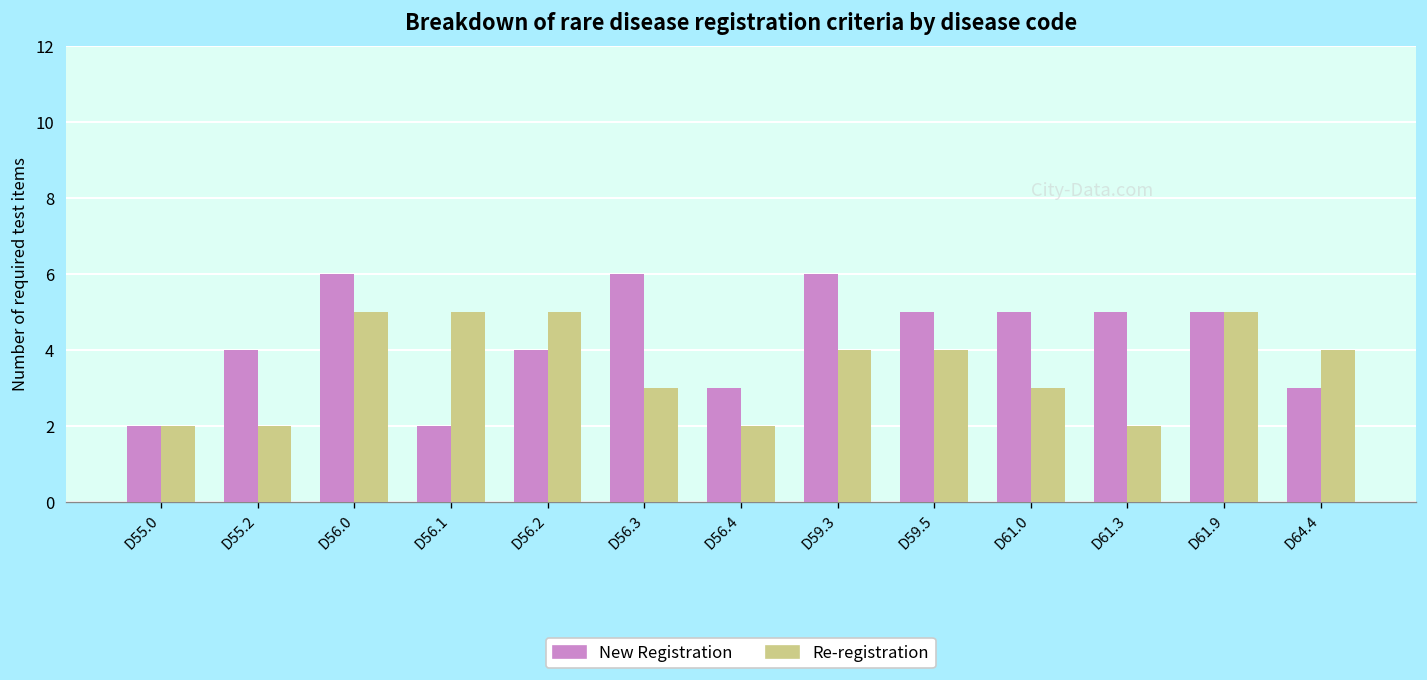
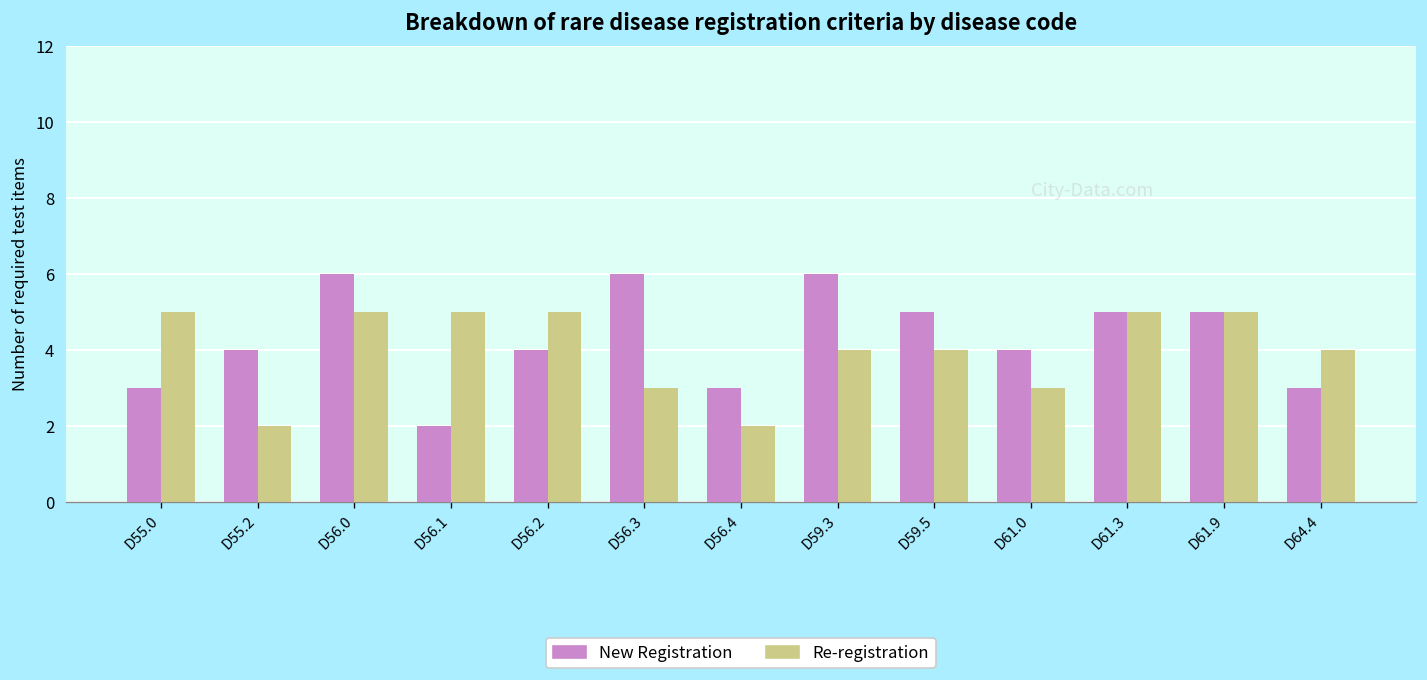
New Registration, D55.0: 2 -> 3
Re-registration, D55.0: 2 -> 5
New Registration, D61.0: 5 -> 4
Re-registration, D61.3: 2 -> 5
